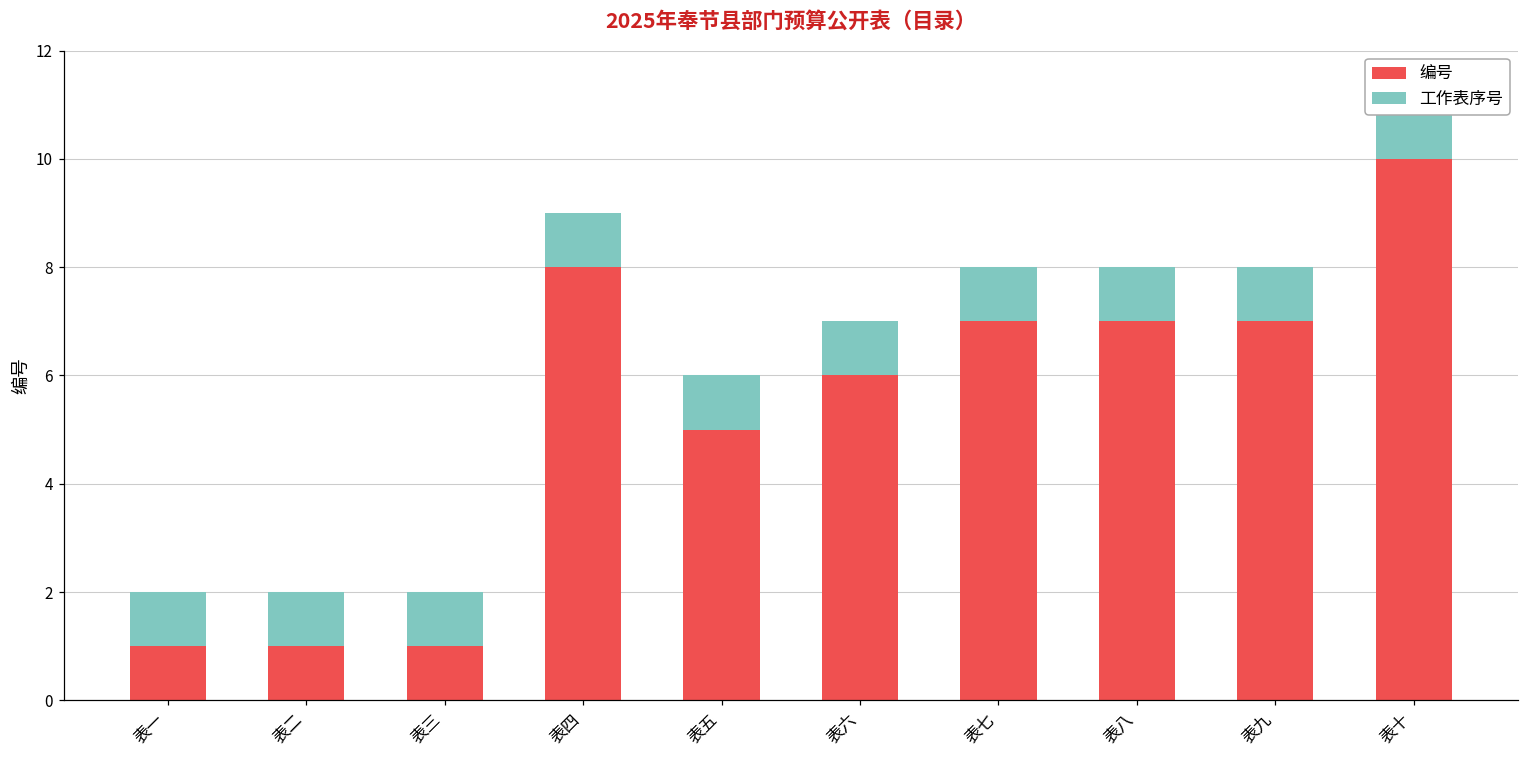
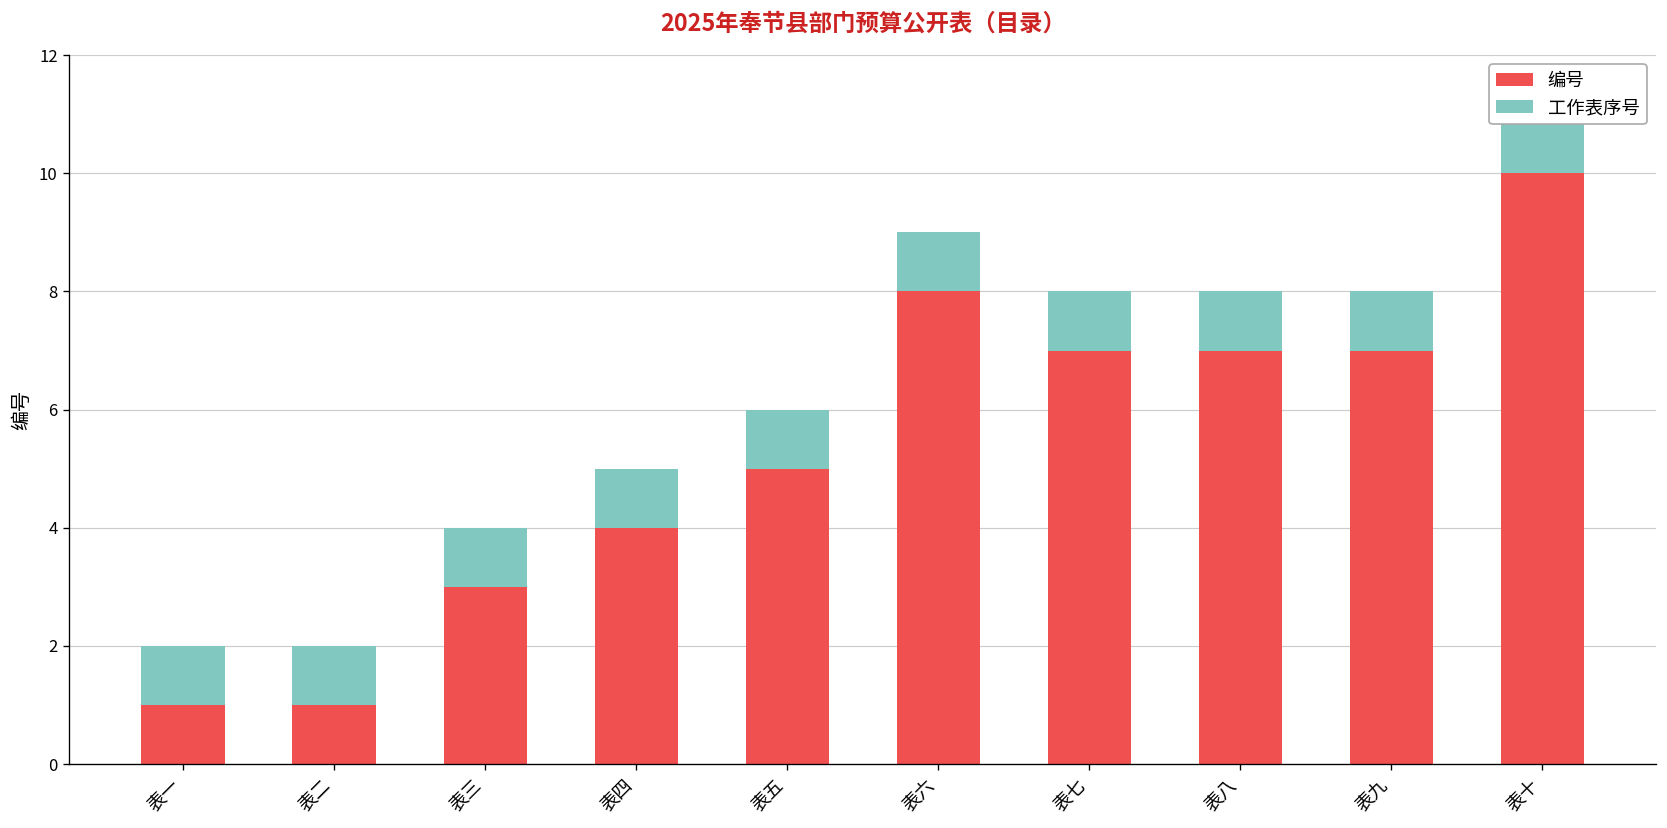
编号, 表三: 1 -> 3
编号, 表四: 8 -> 4
编号, 表六: 6 -> 8
